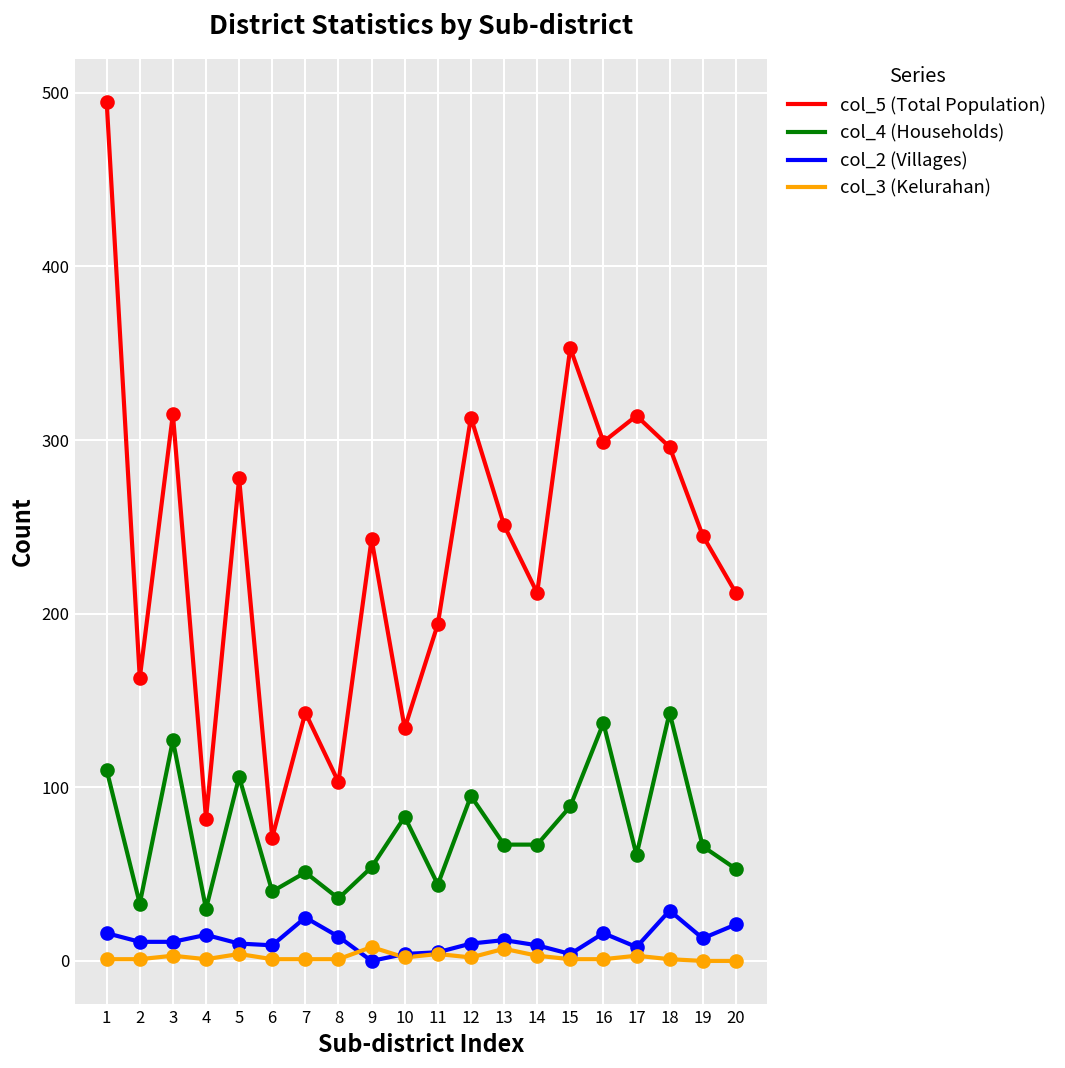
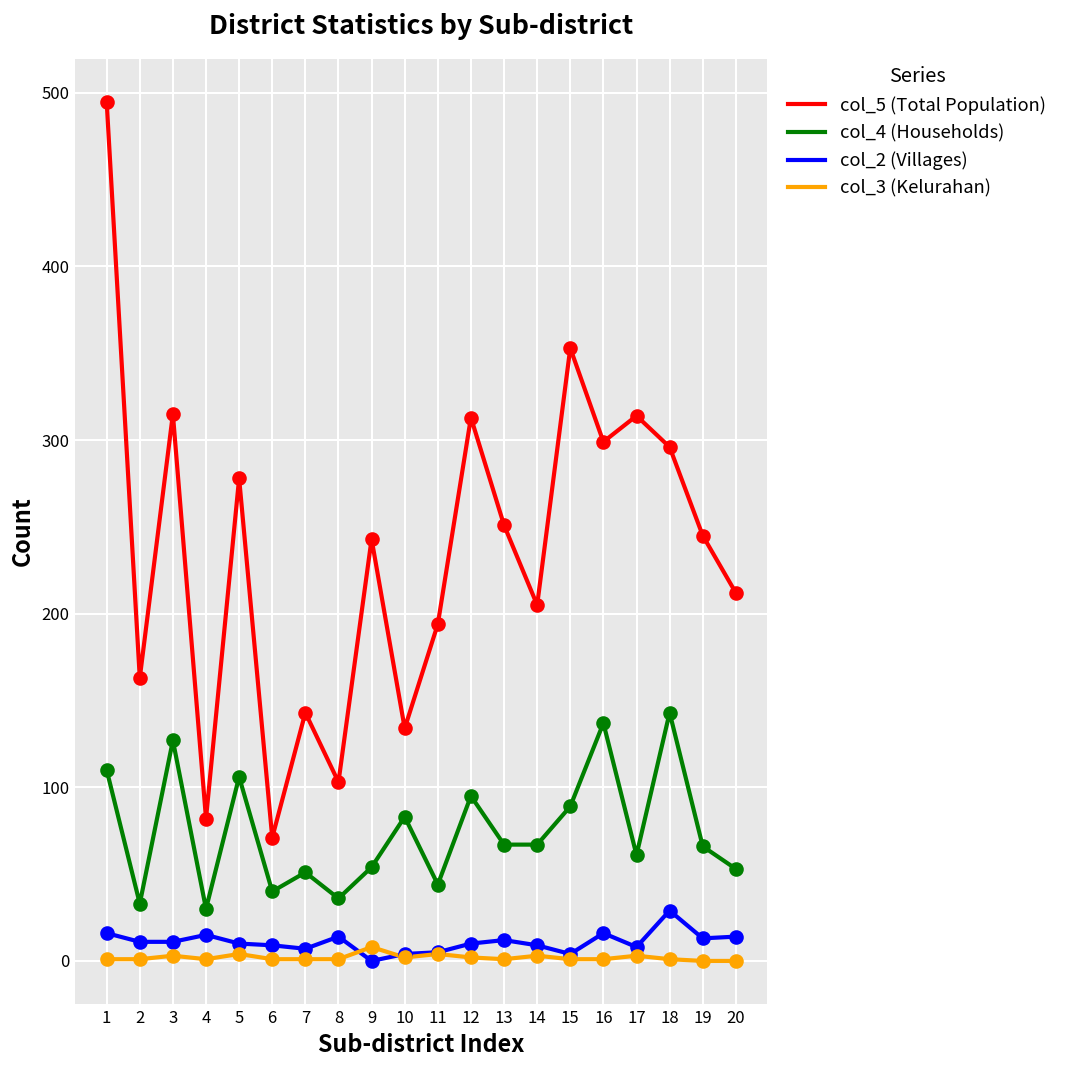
col_2 (Villages), 7: 25 -> 7
col_3 (Kelurahan), 13: 7 -> 1
col_5 (Total Population), 14: 212 -> 205
col_2 (Villages), 20: 21 -> 14
